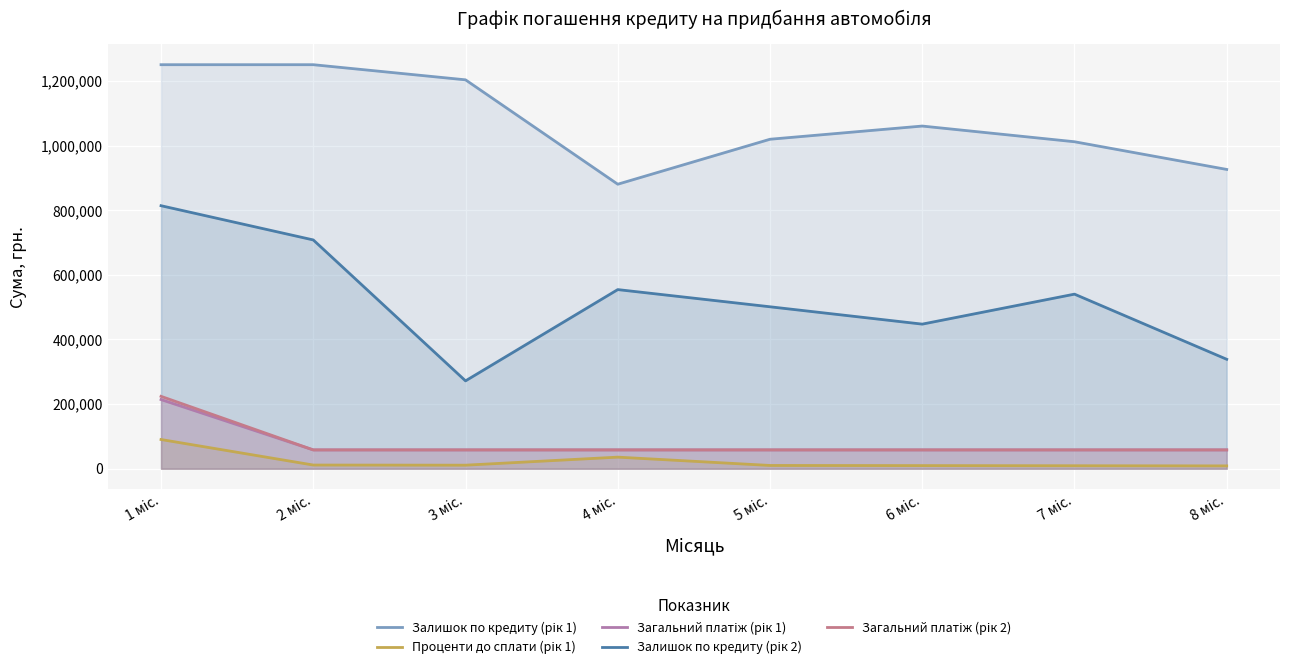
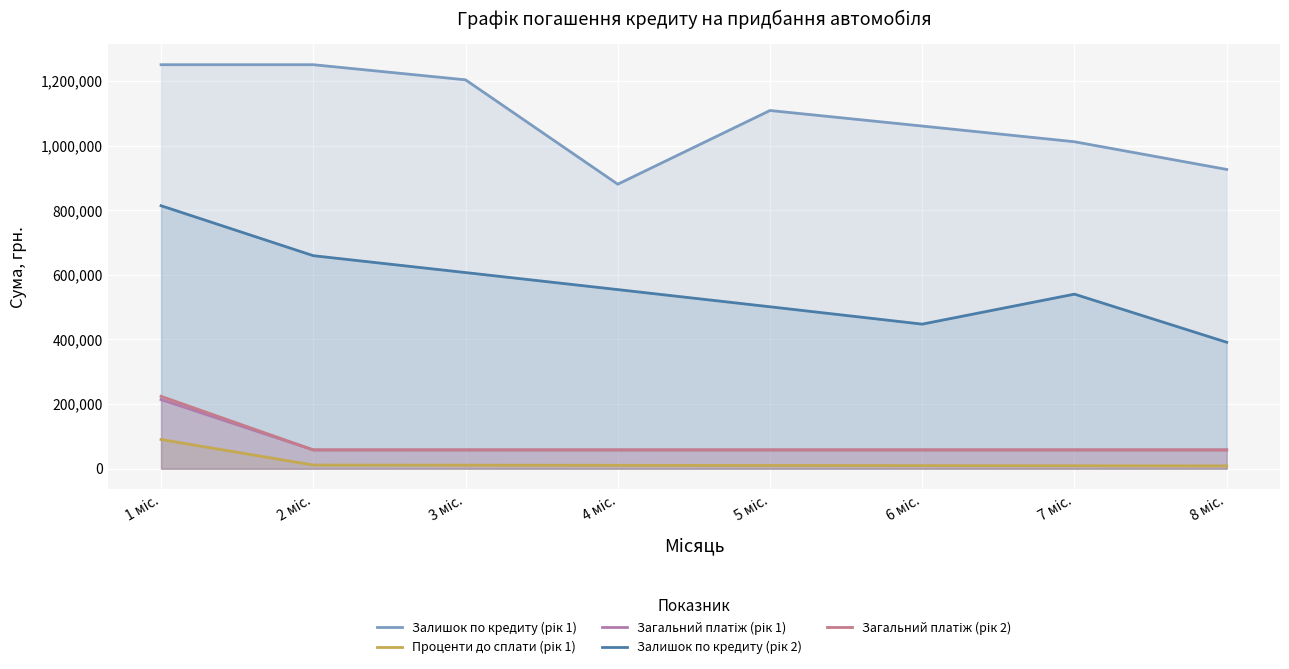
Залишок по кредиту (рік 2), 2 міс.: 710,000 -> 660,000
Залишок по кредиту (рік 2), 3 міс.: 270,000 -> 610,000
Проценти до сплати (рік 1), 4 міс.: 40,000 -> 10,000
Залишок по кредиту (рік 1), 5 міс.: 1,020,000 -> 1,110,000
Залишок по кредиту (рік 2), 8 міс.: 340,000 -> 390,000
